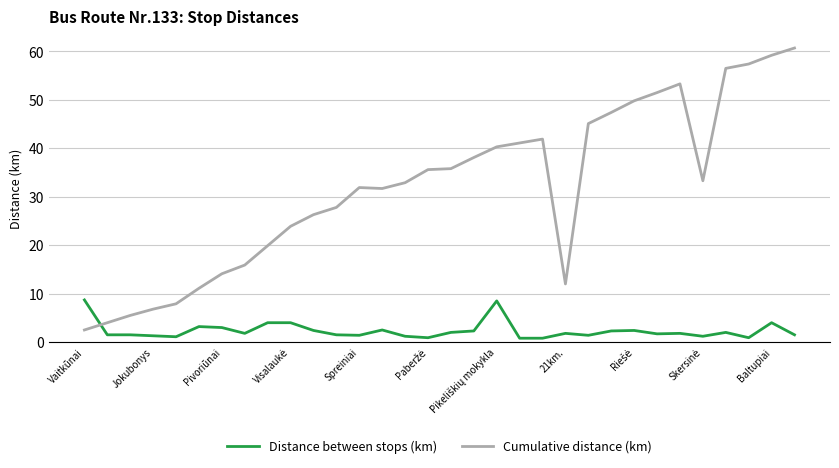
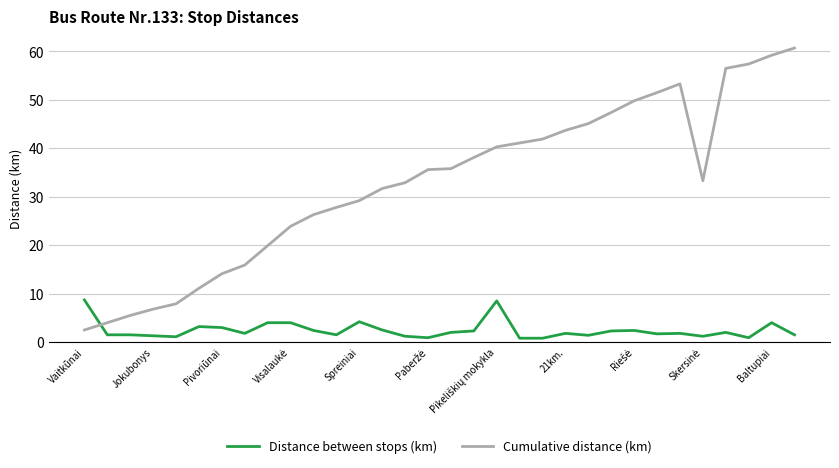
Distance between stops (km), Spreiniai: 1 -> 4
Cumulative distance (km), Spreiniai: 32 -> 29
Cumulative distance (km), 21km.: 12 -> 44
